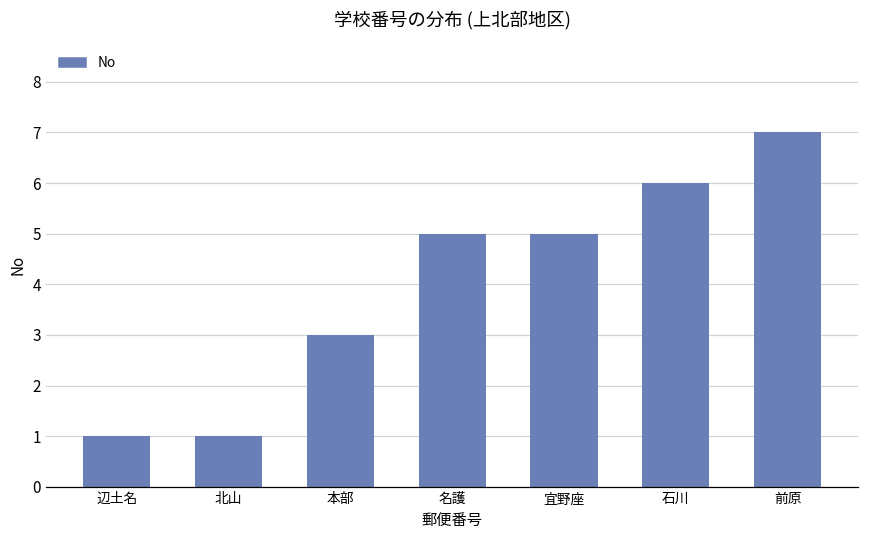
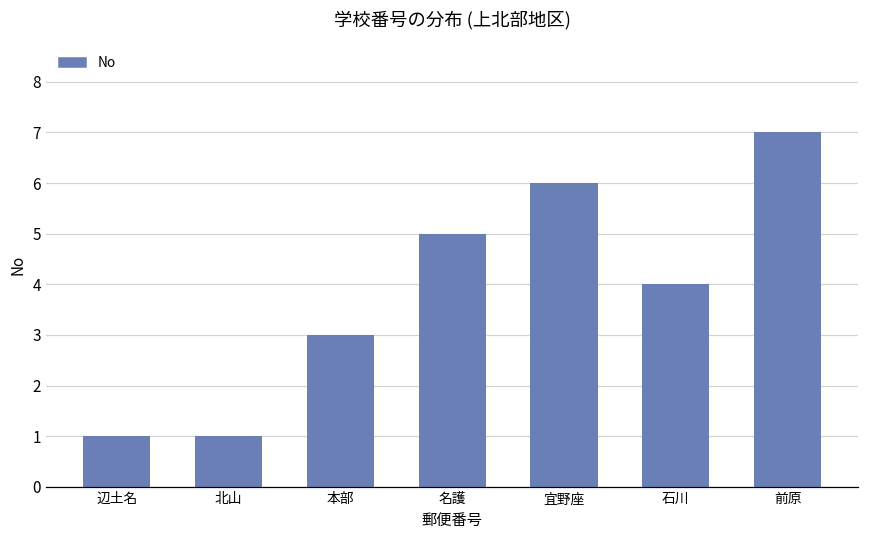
宜野座: 5 -> 6
石川: 6 -> 4
